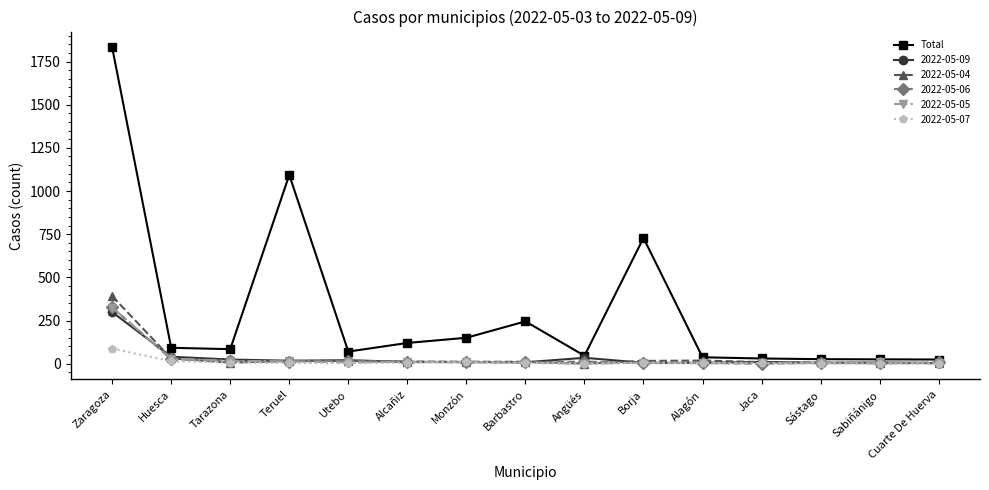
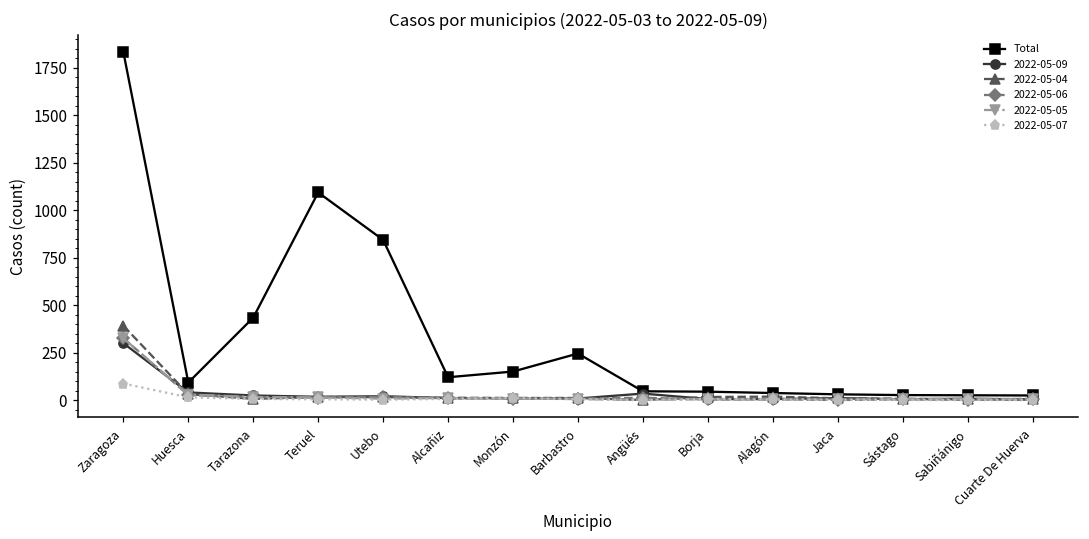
Total, Tarazona: 80 -> 430
Total, Utebo: 70 -> 840
Total, Borja: 730 -> 40
